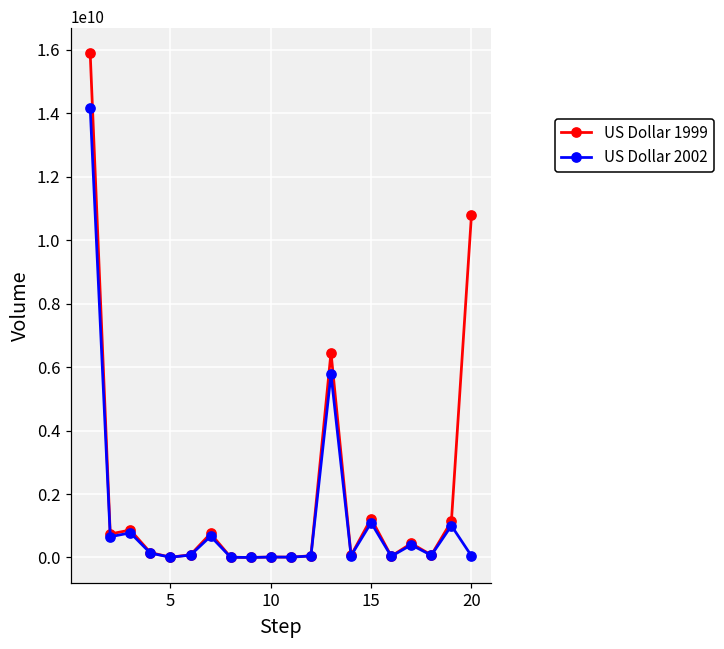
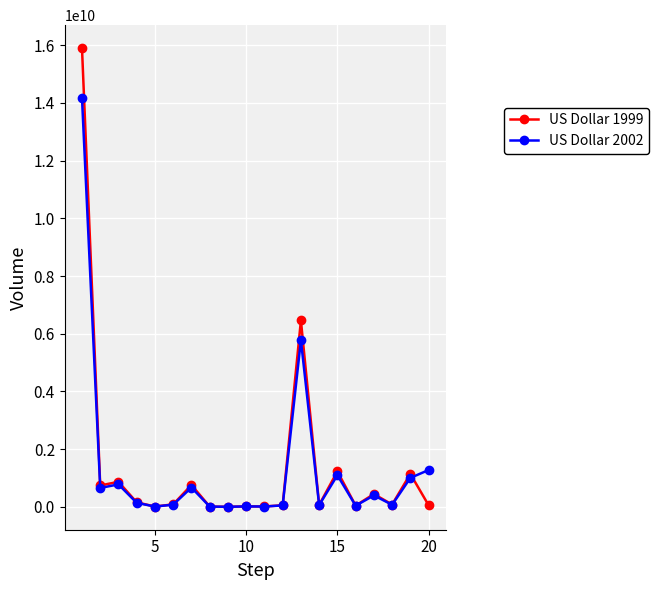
US Dollar 1999, 20: 10800000000 -> 100000000
US Dollar 2002, 20: 0 -> 1300000000
